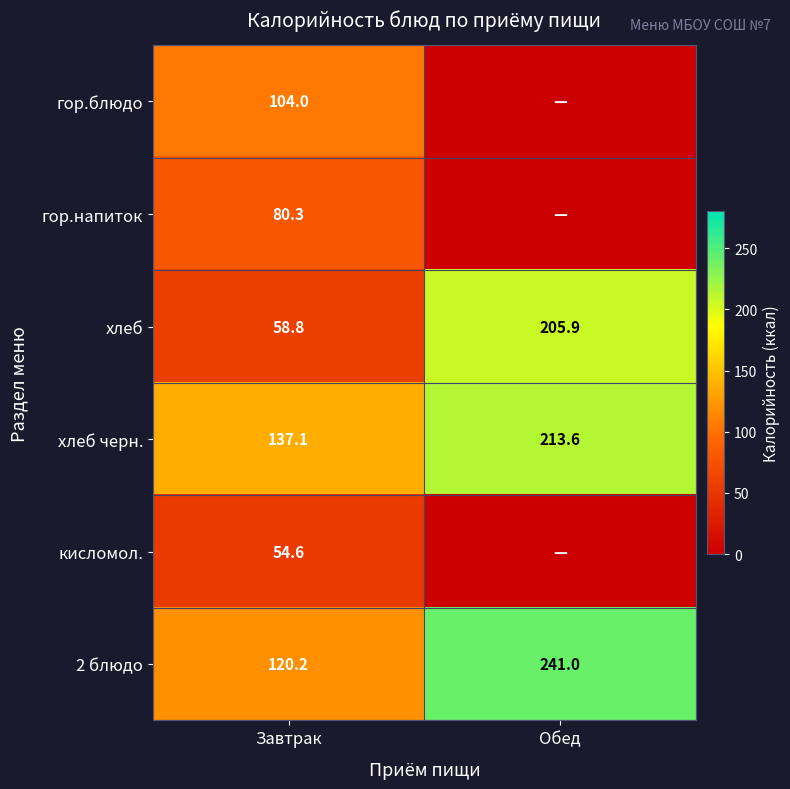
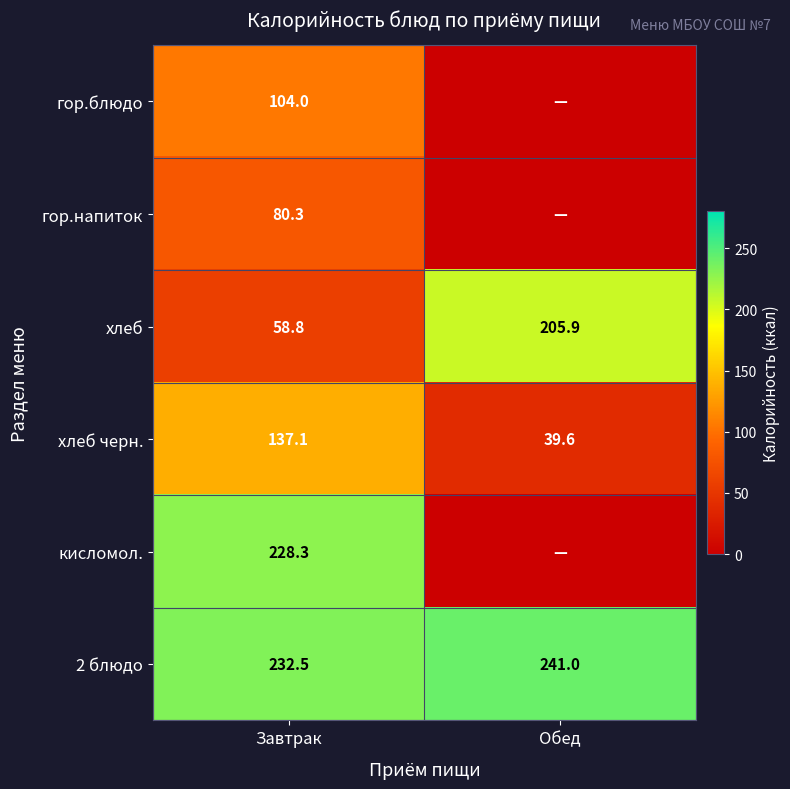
хлеб черн., Обед: 213.6 -> 39.6
кисломол., Завтрак: 54.6 -> 228.3
2 блюдо, Завтрак: 120.2 -> 232.5
